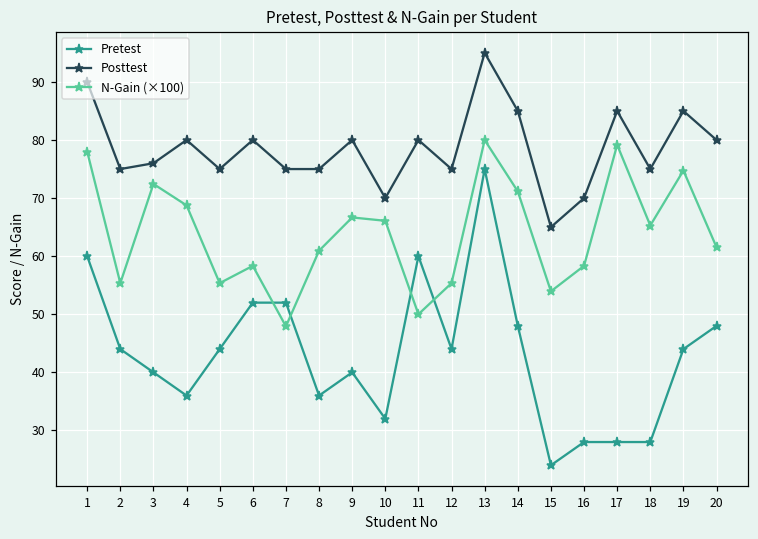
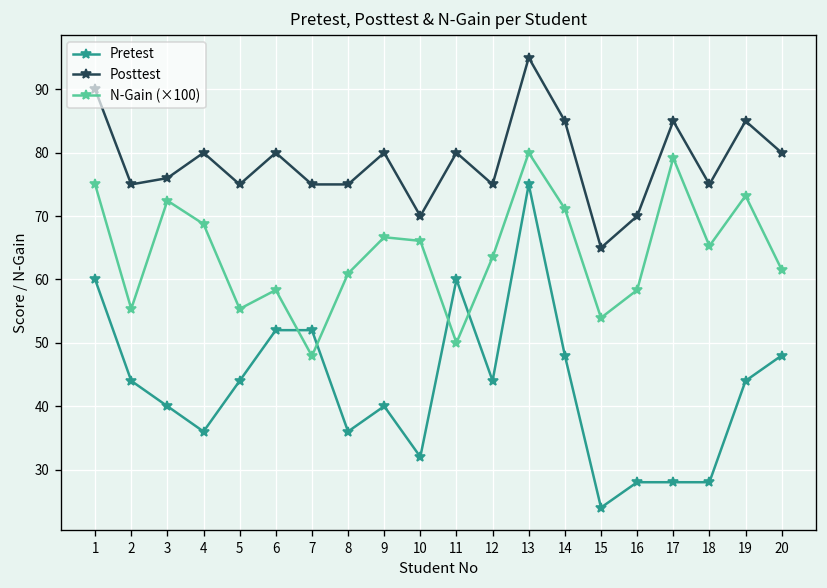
N-Gain (×100), 1: 78 -> 75
N-Gain (×100), 12: 55 -> 64
N-Gain (×100), 19: 75 -> 73
